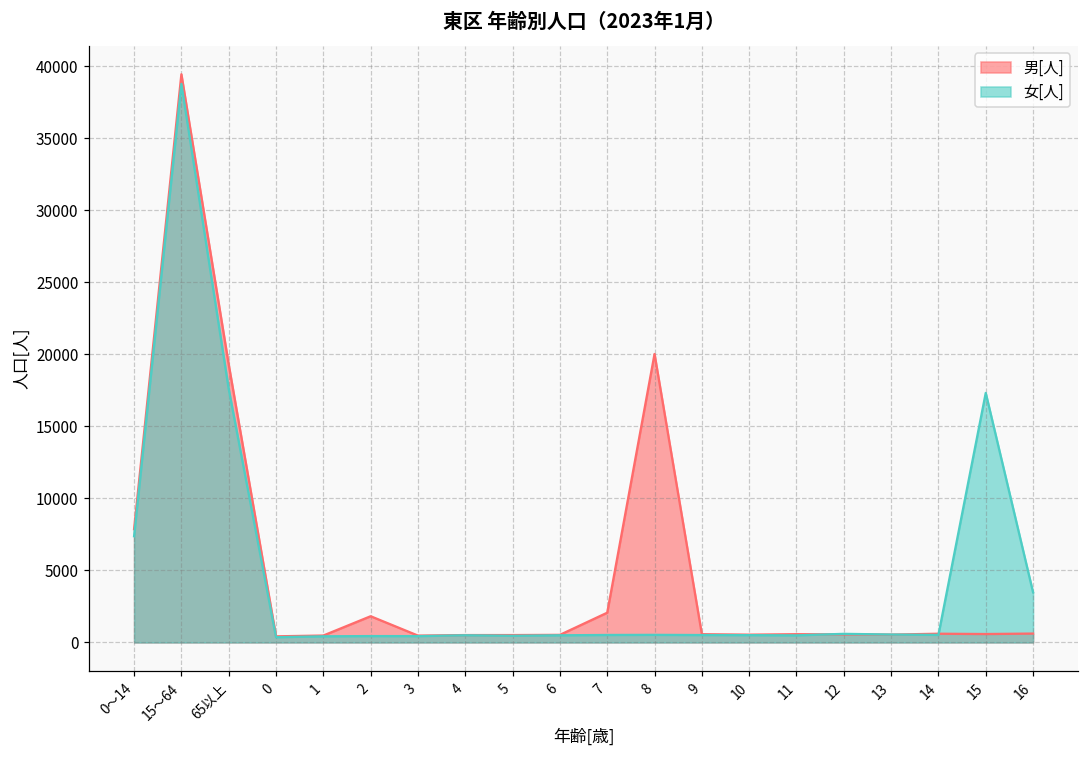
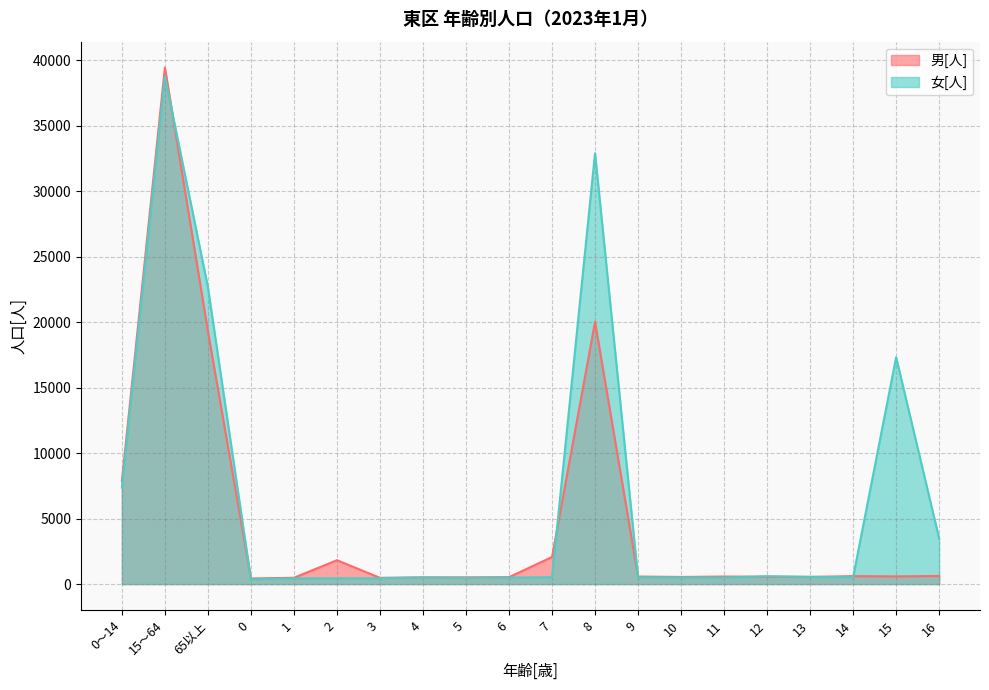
女[人], 65以上: 17600 -> 22700
女[人], 8: 500 -> 32900
